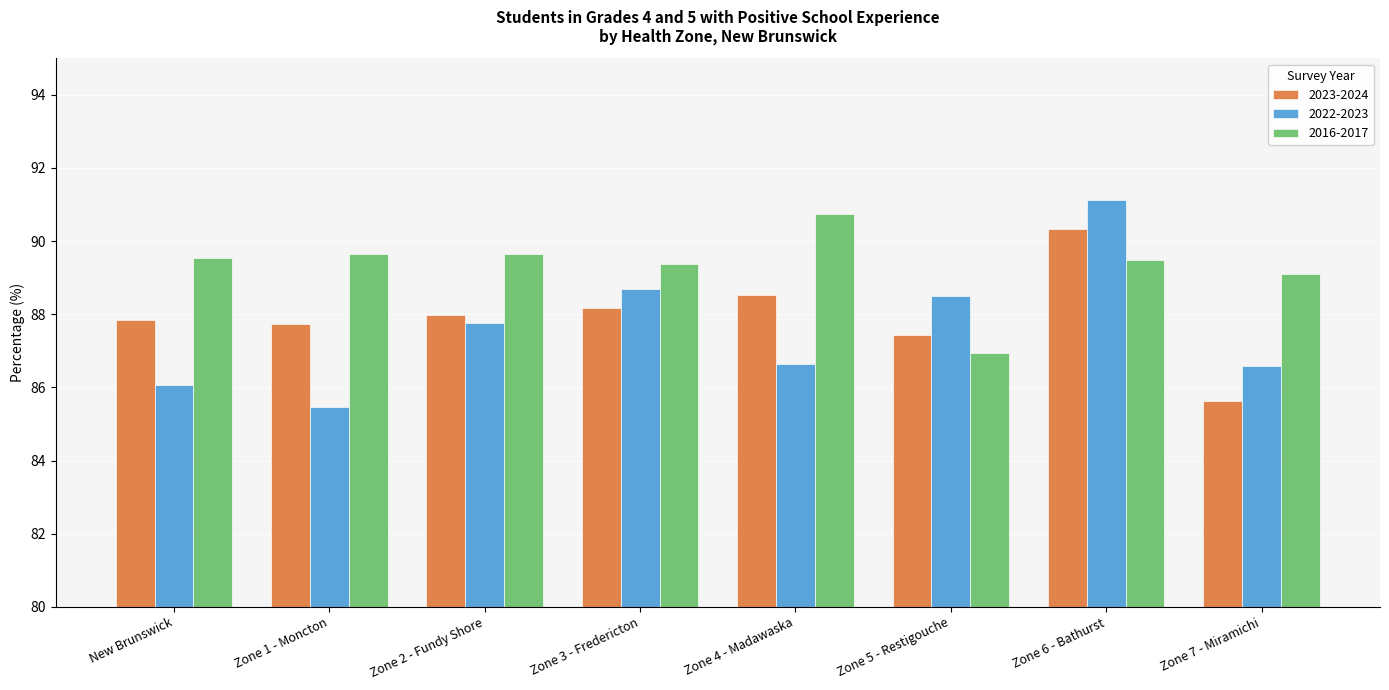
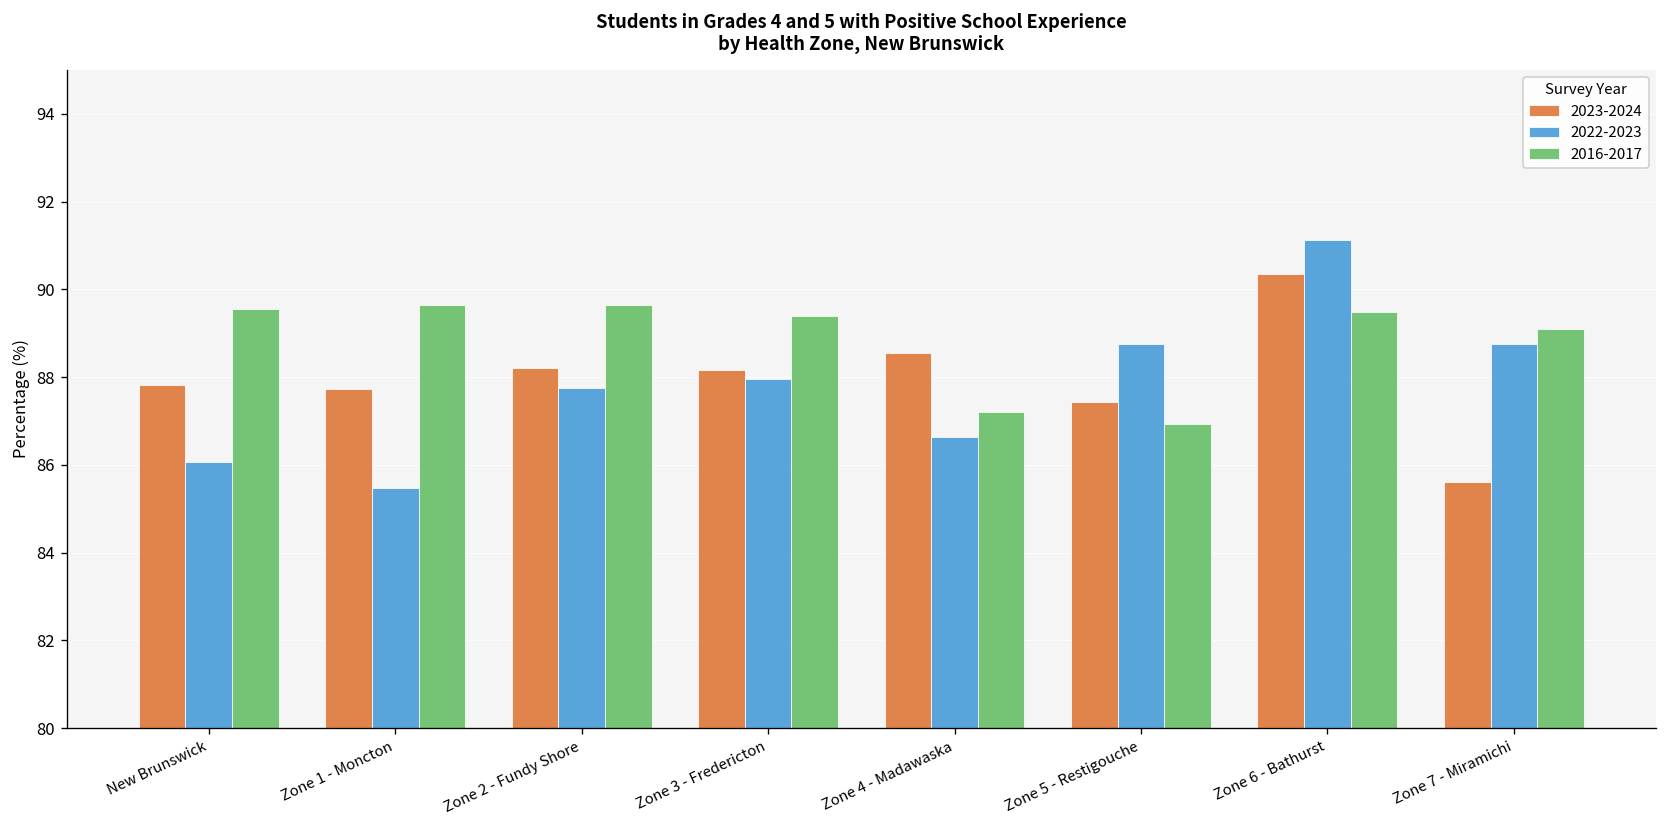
2023-2024, Zone 2 - Fundy Shore: 88.0 -> 88.2
2022-2023, Zone 3 - Fredericton: 88.7 -> 87.9
2016-2017, Zone 4 - Madawaska: 90.7 -> 87.2
2022-2023, Zone 5 - Restigouche: 88.5 -> 88.8
2022-2023, Zone 7 - Miramichi: 86.6 -> 88.8
